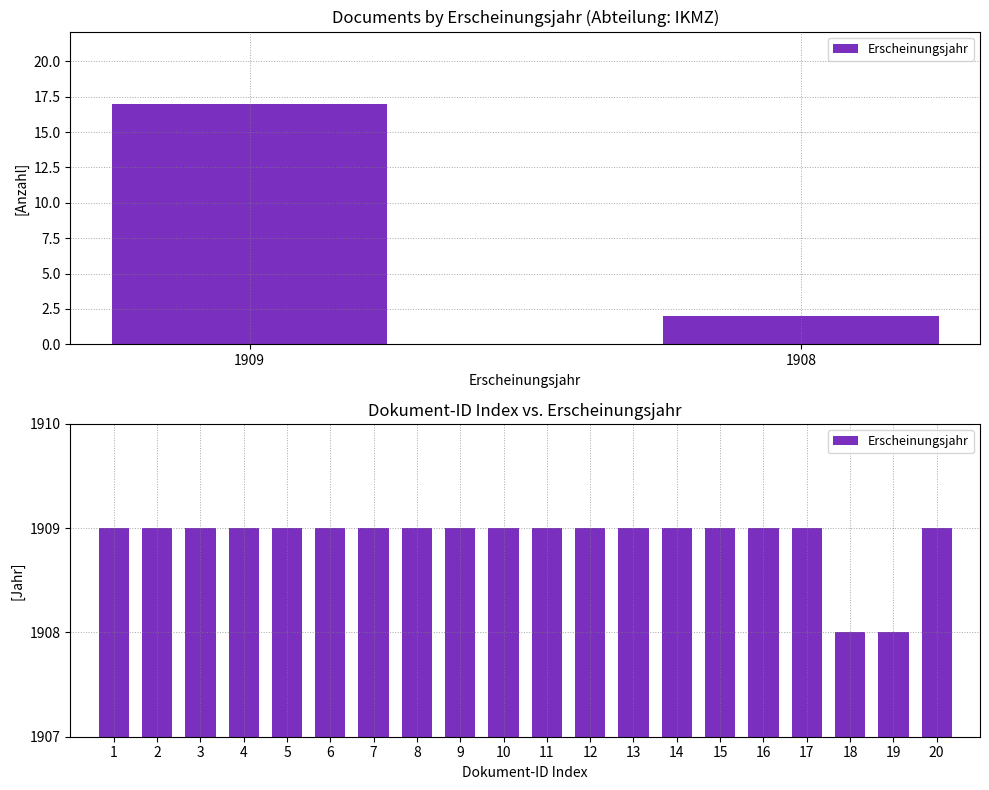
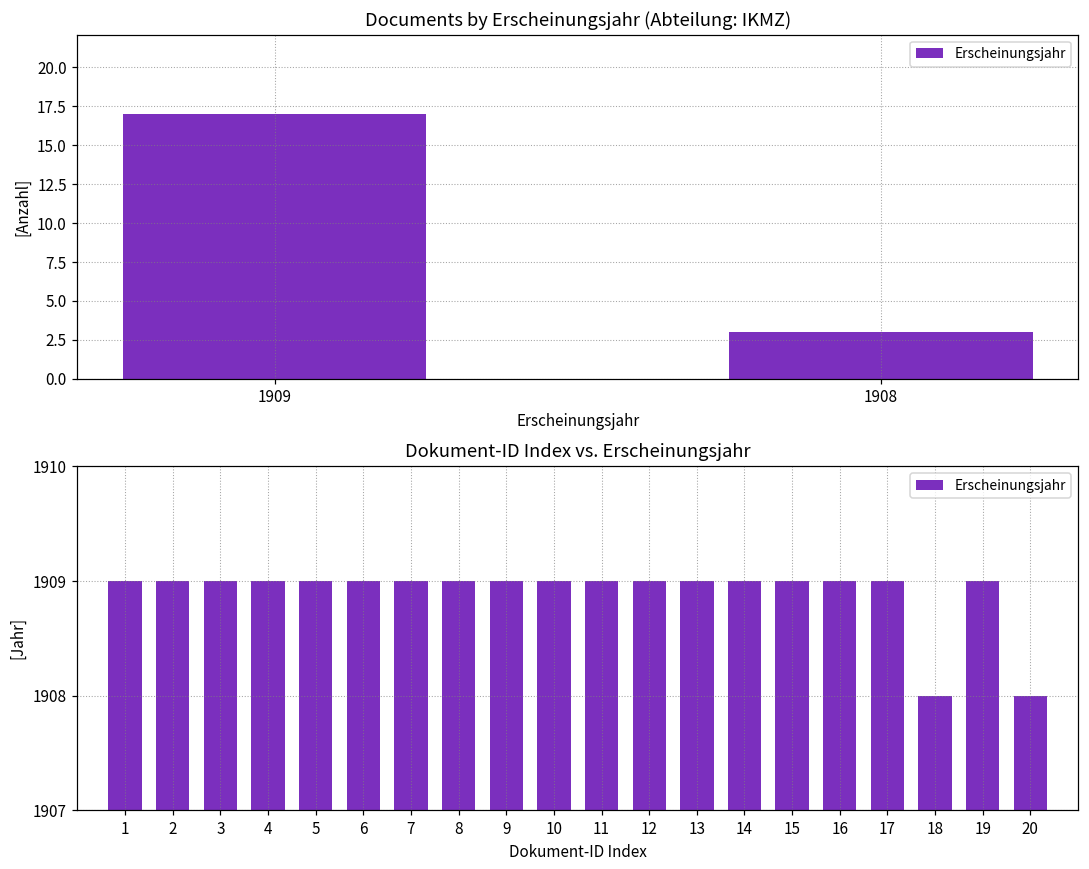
Documents by Erscheinungsjahr (Abteilung: IKMZ), 1908: 2 -> 3
Dokument-ID Index vs. Erscheinungsjahr, 19: 1908 -> 1909
Dokument-ID Index vs. Erscheinungsjahr, 20: 1909 -> 1908
